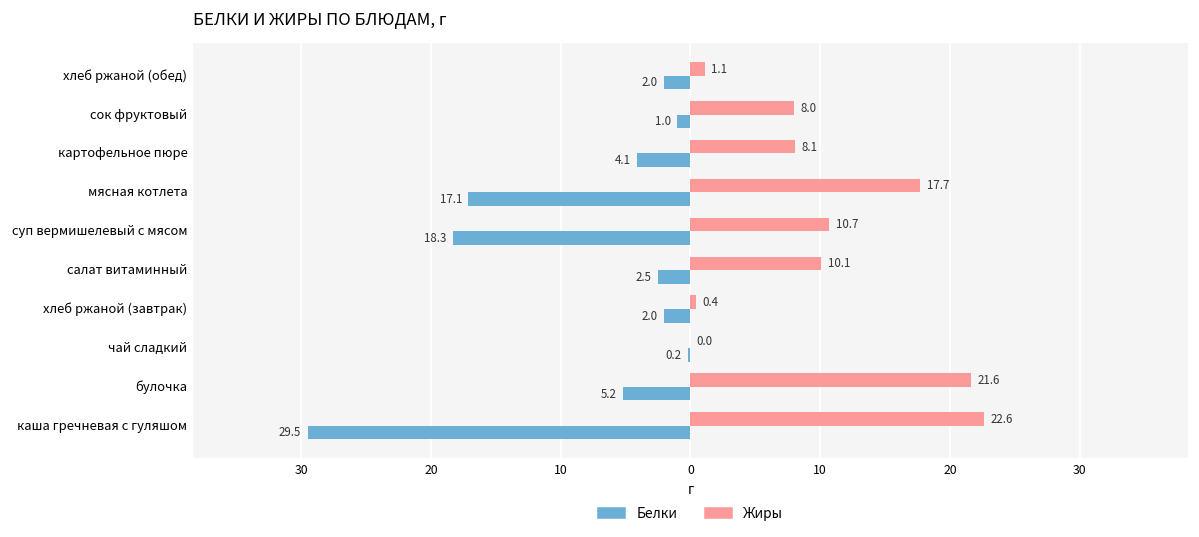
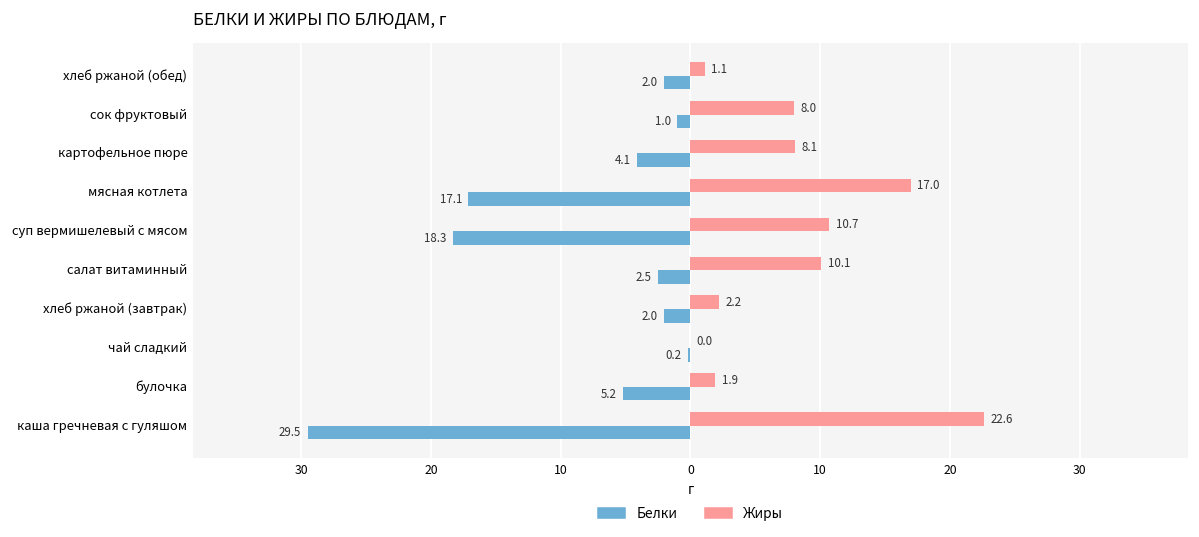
Жиры, мясная котлета: 17.7 -> 17.0
Жиры, хлеб ржаной (завтрак): 0.4 -> 2.2
Жиры, булочка: 21.6 -> 1.9
